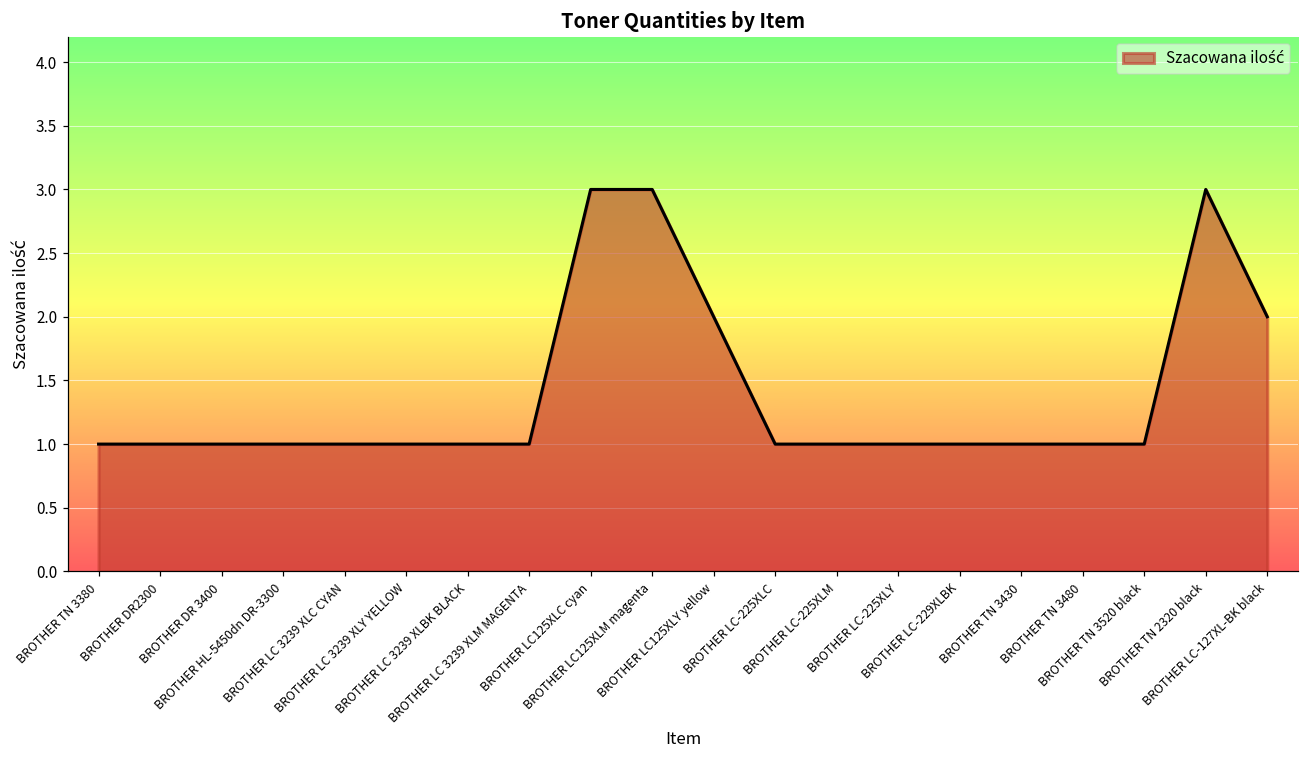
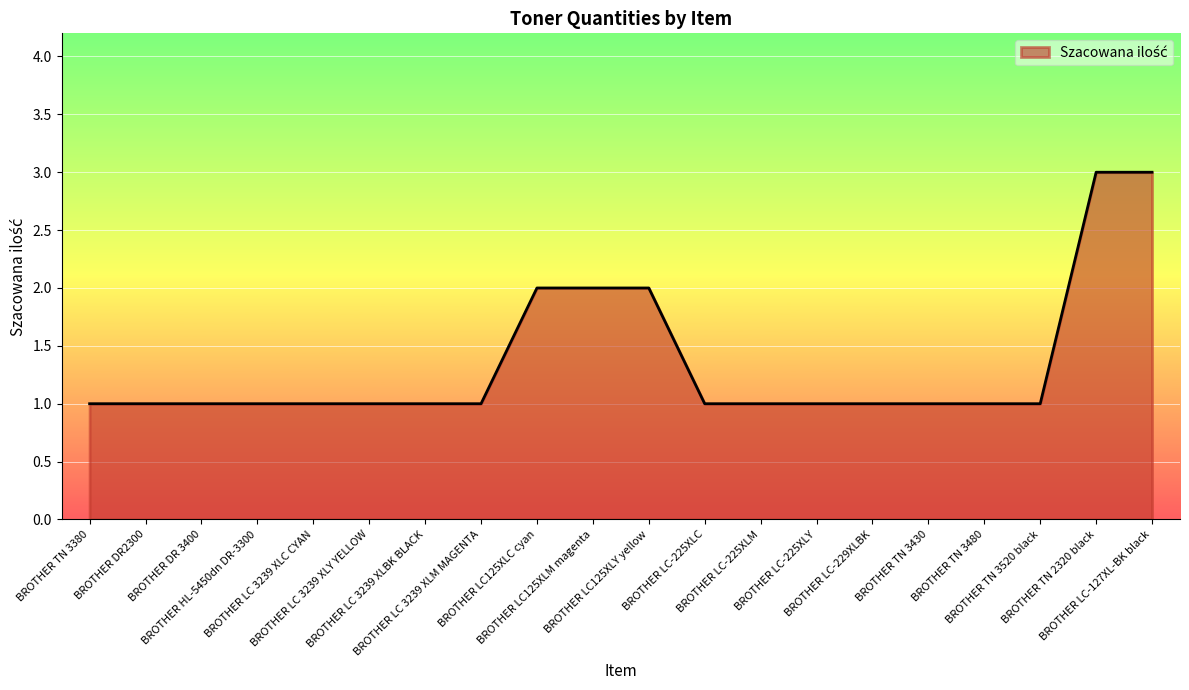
BROTHER LC125XLC cyan: 3 -> 2
BROTHER LC125XLM magenta: 3 -> 2
BROTHER LC-127XL-BK black: 2 -> 3
